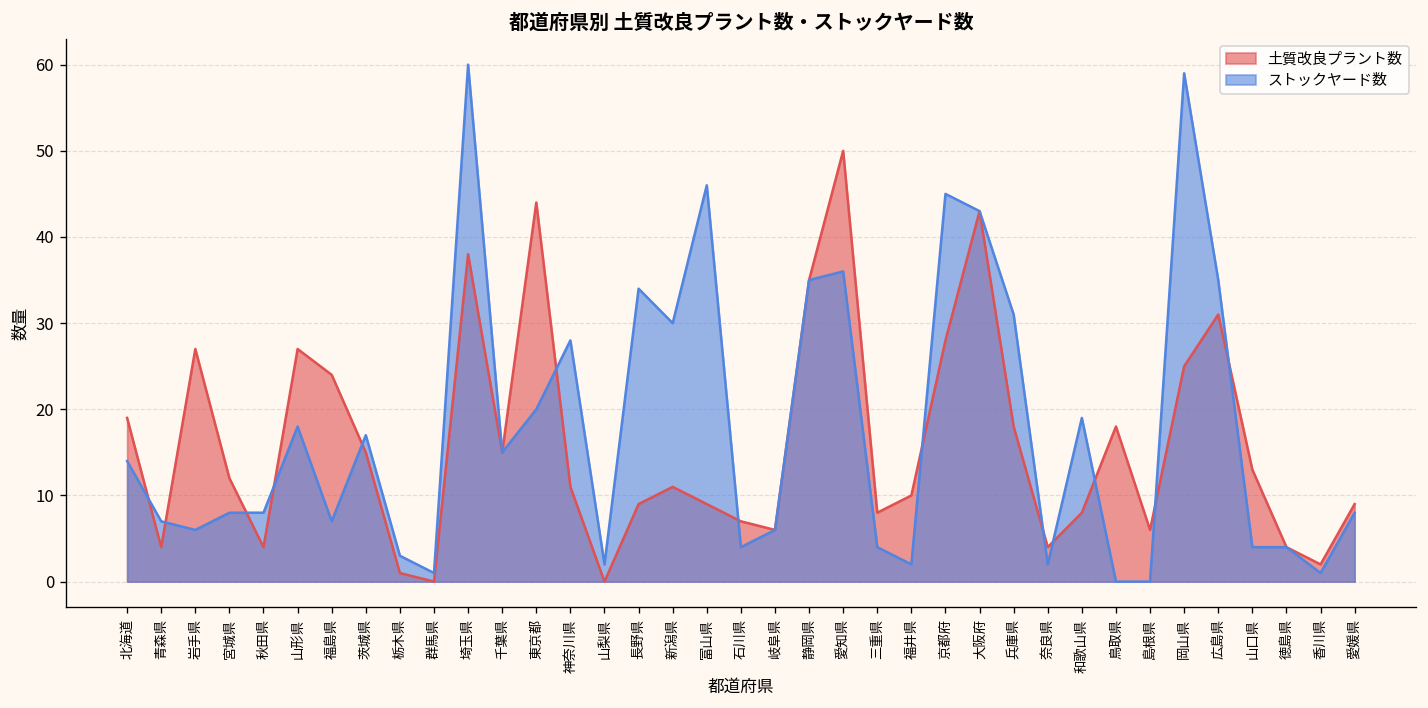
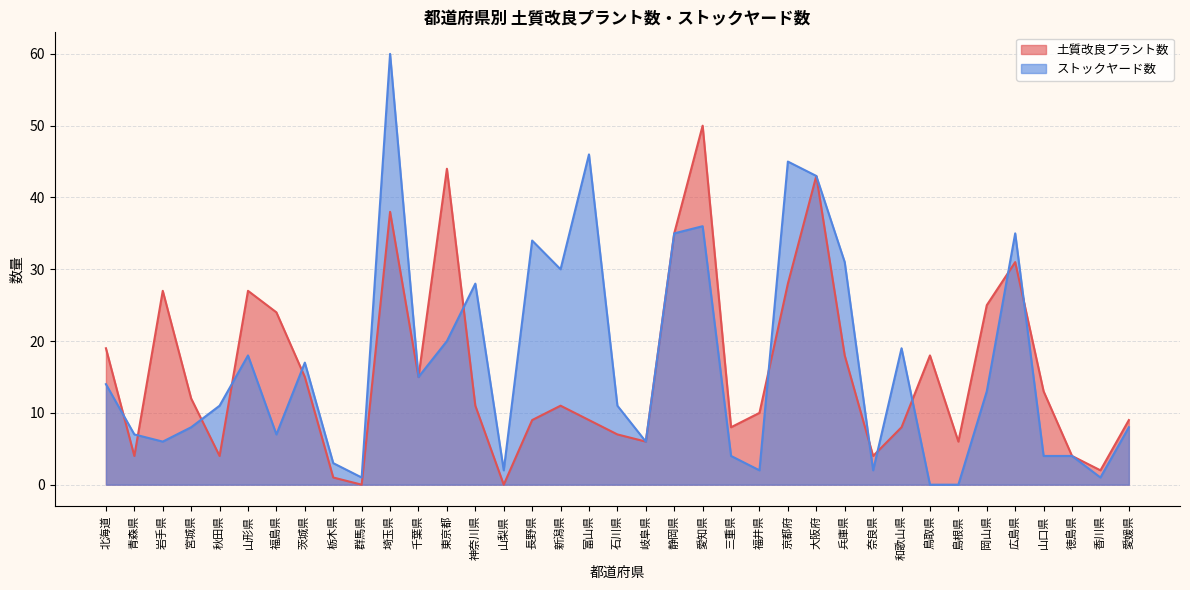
ストックヤード数, 秋田県: 8 -> 11
ストックヤード数, 石川県: 4 -> 11
ストックヤード数, 岡山県: 59 -> 13
